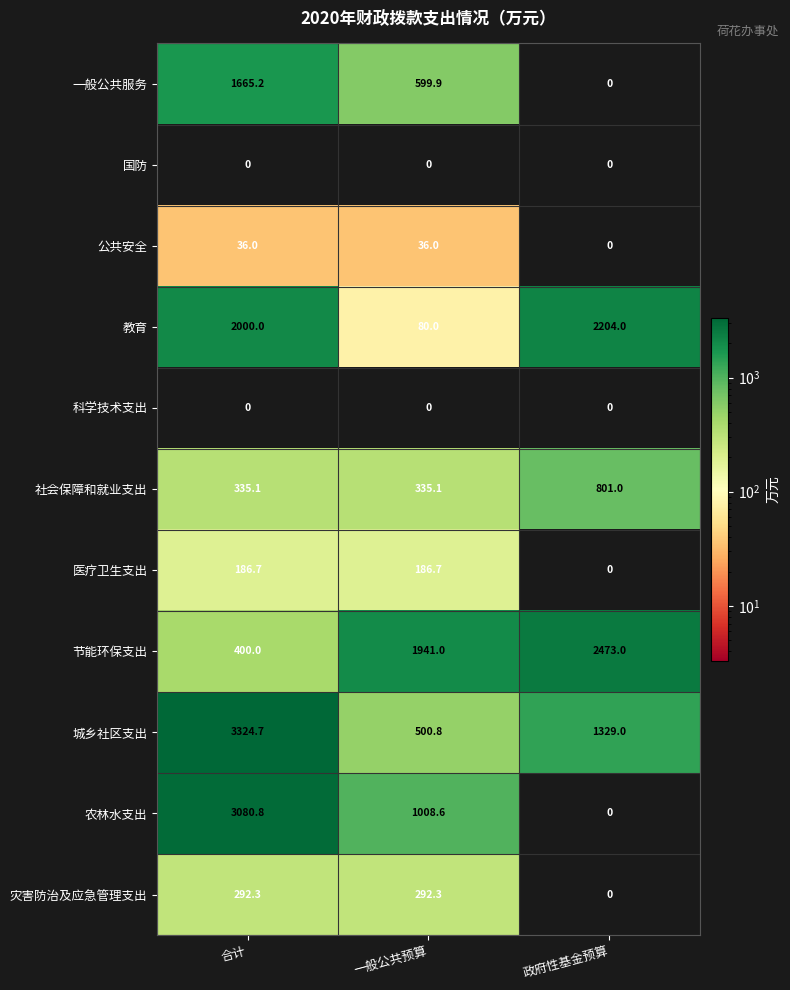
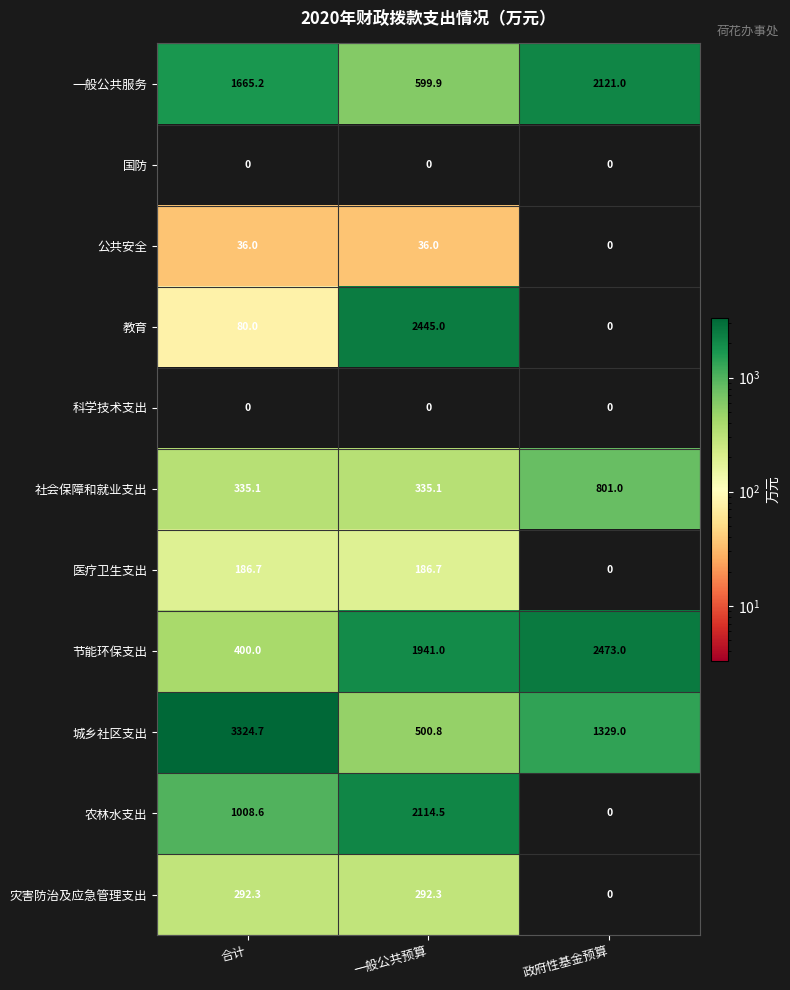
一般公共服务, 政府性基金预算: 0 -> 2121.0
教育, 合计: 2000.0 -> 80.0
教育, 一般公共预算: 80.0 -> 2445.0
教育, 政府性基金预算: 2204.0 -> 0
农林水支出, 合计: 3080.8 -> 1008.6
农林水支出, 一般公共预算: 1008.6 -> 2114.5
